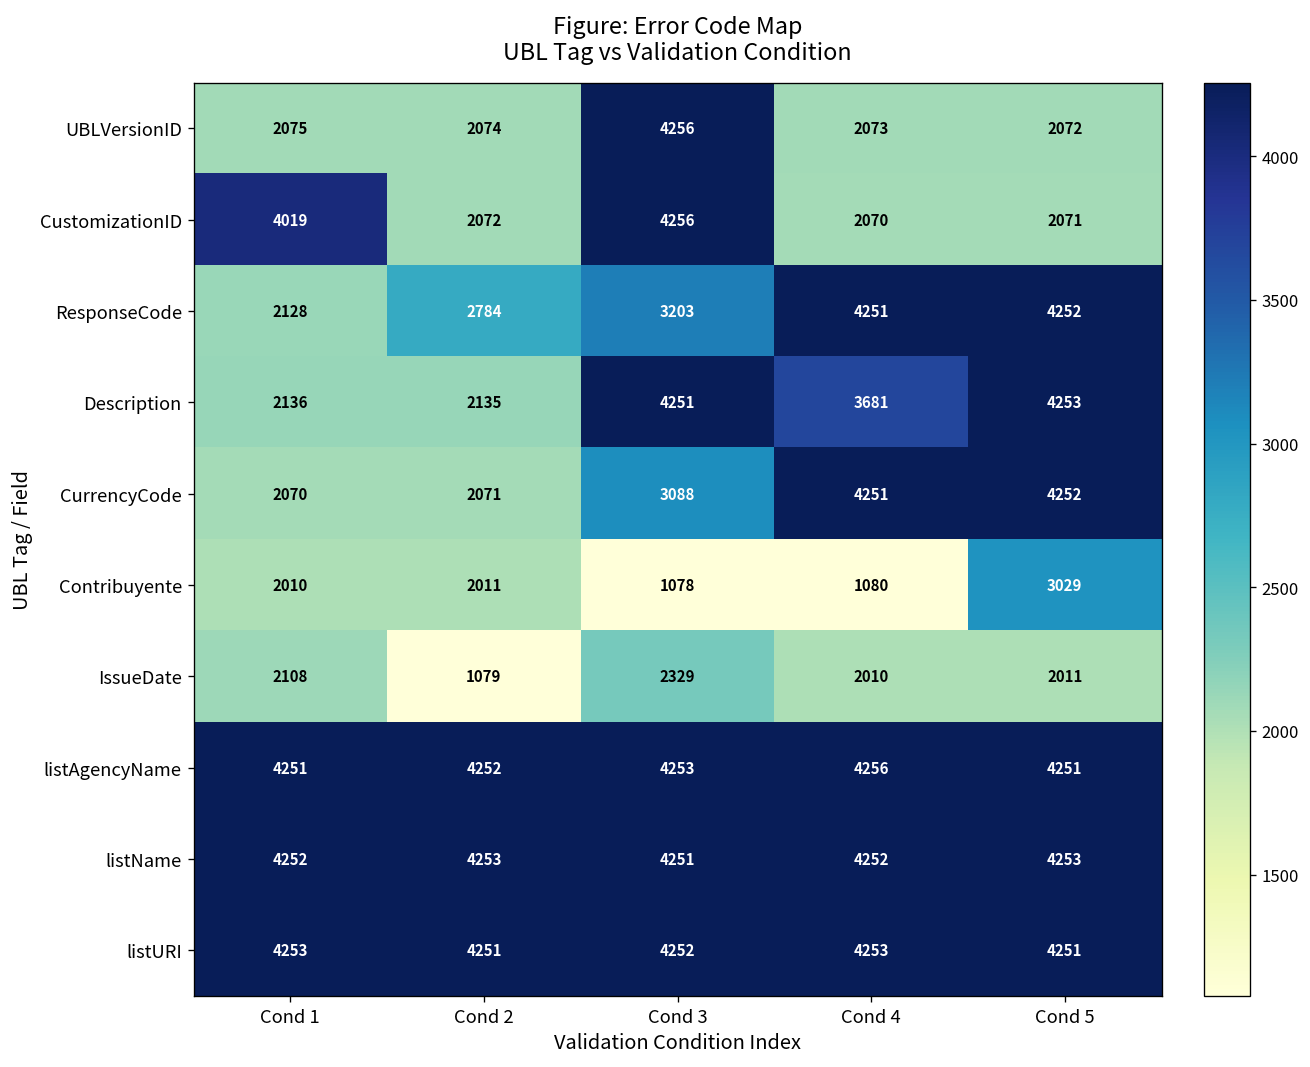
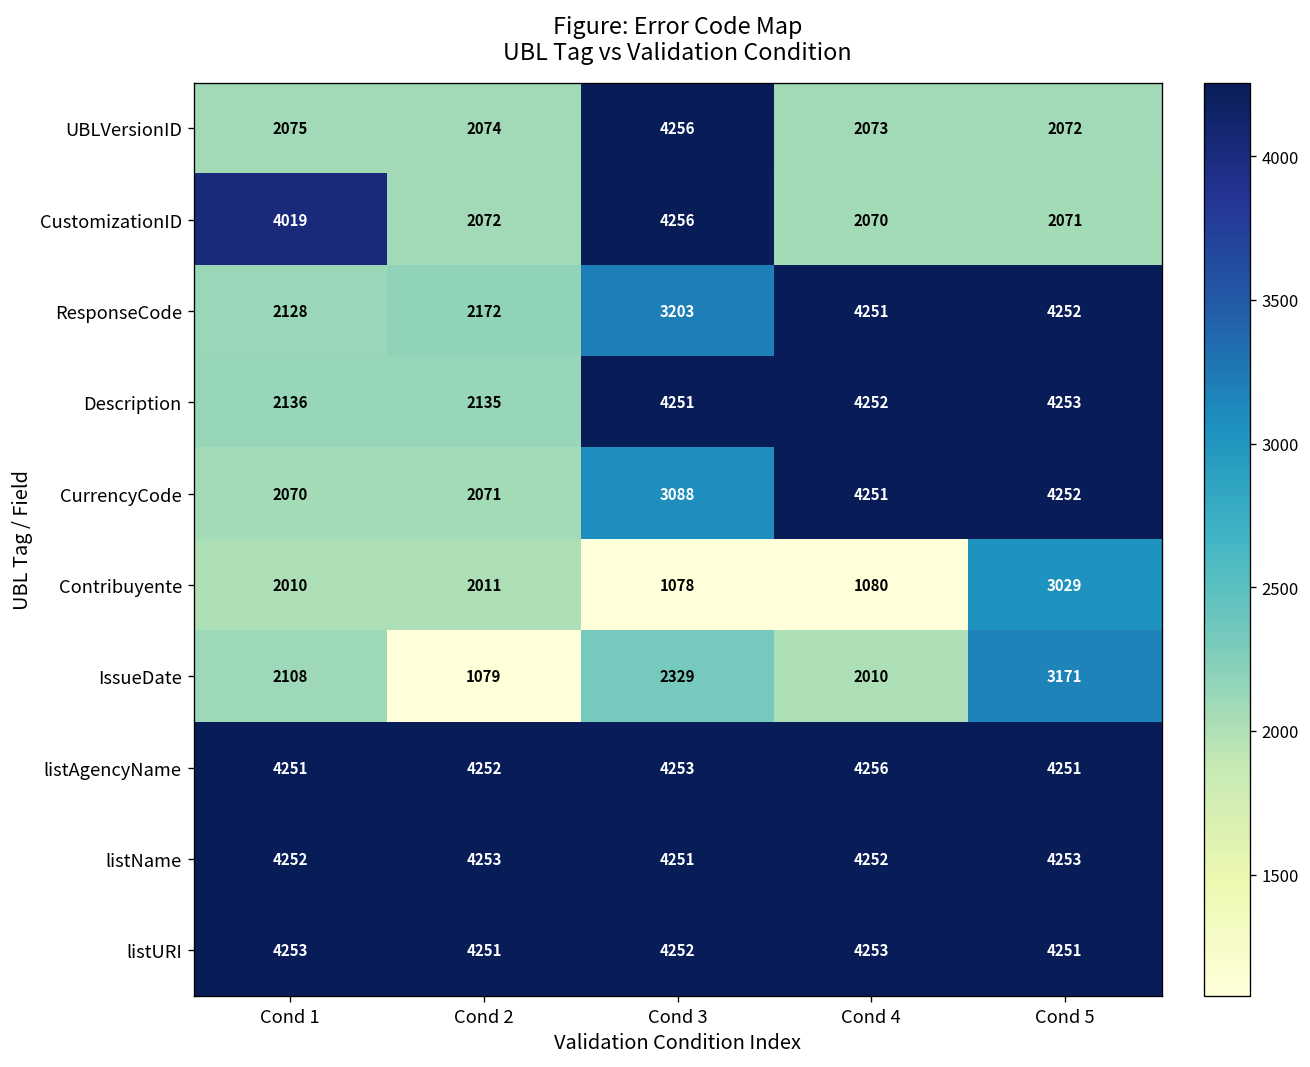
ResponseCode, Cond 2: 2784 -> 2172
Description, Cond 4: 3681 -> 4252
IssueDate, Cond 5: 2011 -> 3171
